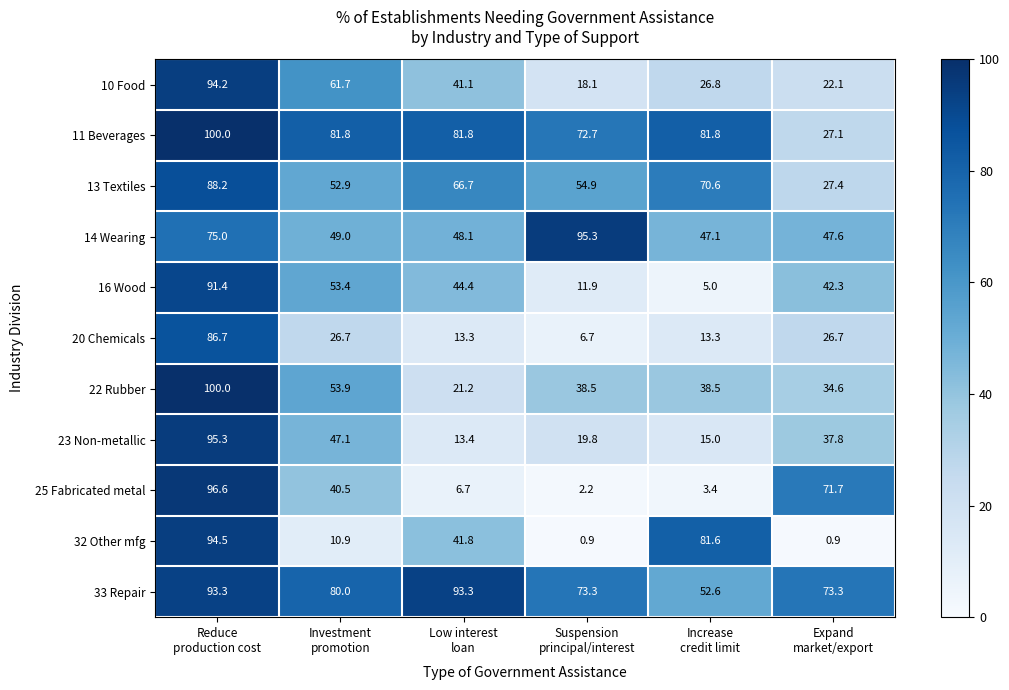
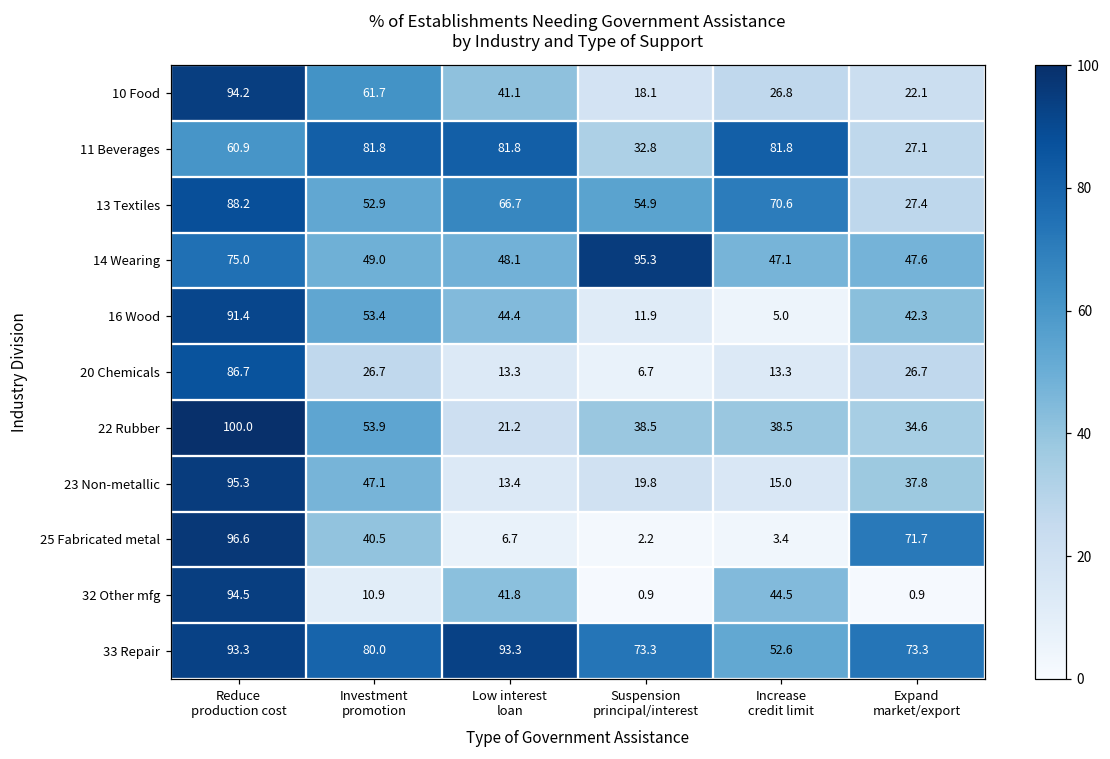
11 Beverages, Reduce production cost: 100.0 -> 60.9
11 Beverages, Suspension principal/interest: 72.7 -> 32.8
32 Other mfg, Increase credit limit: 81.6 -> 44.5
